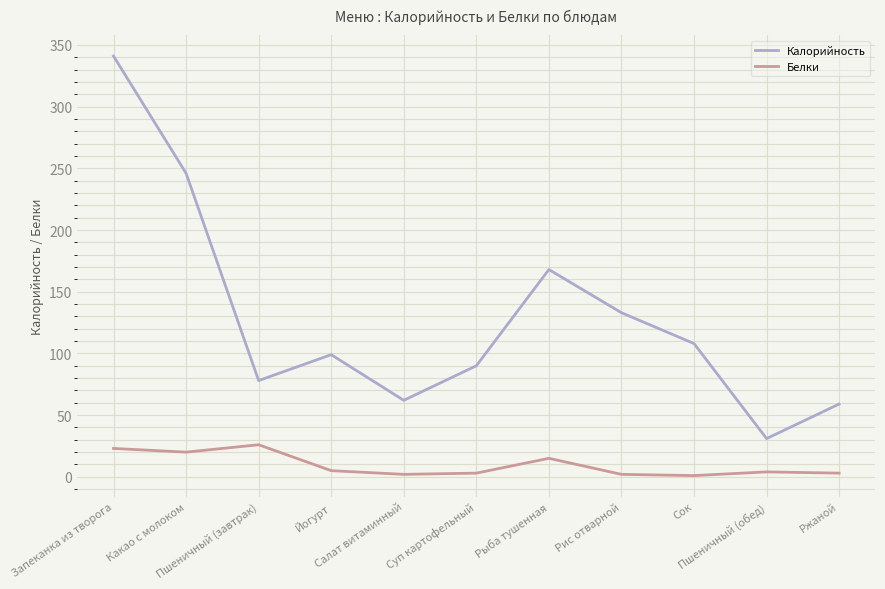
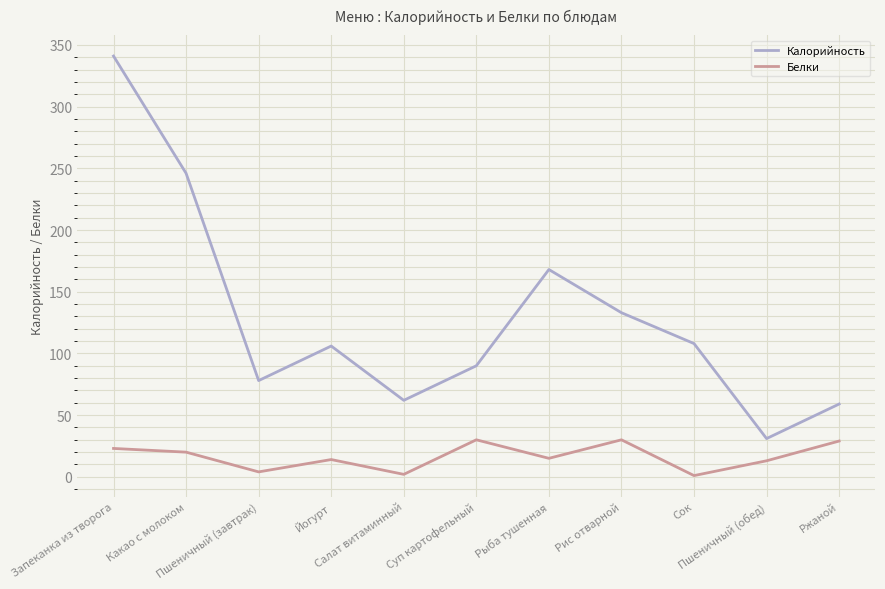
Белки, Пшеничный (завтрак): 26 -> 4
Калорийность, Йогурт: 99 -> 106
Белки, Йогурт: 5 -> 14
Белки, Суп картофельный: 3 -> 30
Белки, Рис отварной: 2 -> 30
Белки, Пшеничный (обед): 4 -> 13
Белки, Ржаной: 3 -> 29
